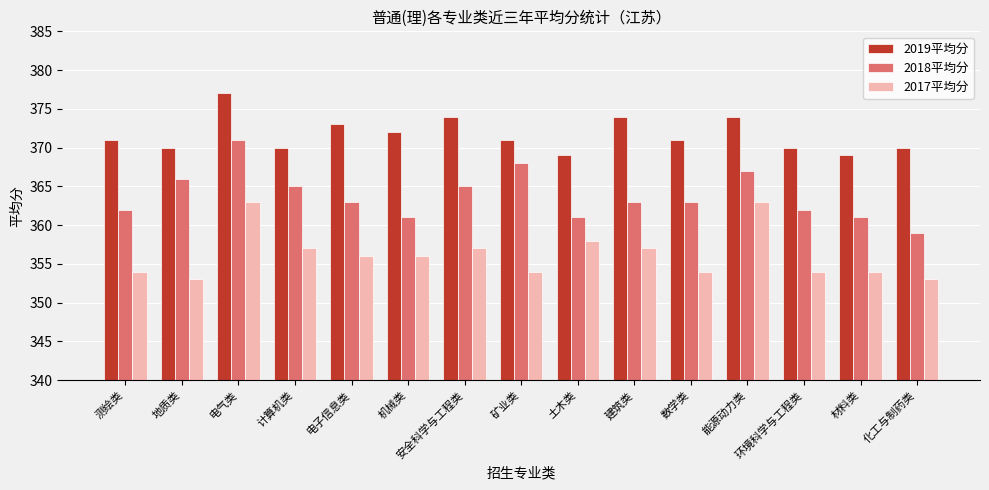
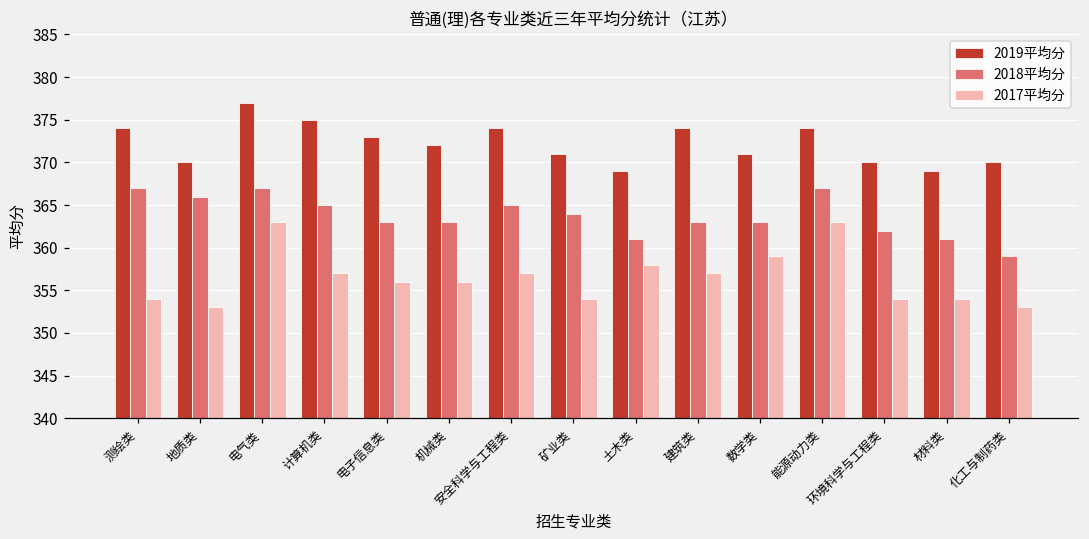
2019平均分, 测绘类: 371 -> 374
2018平均分, 测绘类: 362 -> 367
2018平均分, 电气类: 371 -> 367
2019平均分, 计算机类: 370 -> 375
2018平均分, 机械类: 361 -> 363
2018平均分, 矿业类: 368 -> 364
2017平均分, 数学类: 354 -> 359
